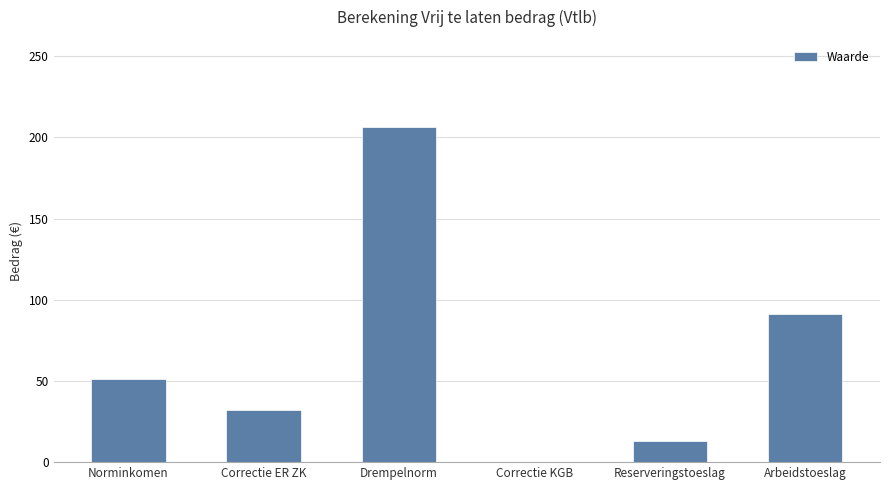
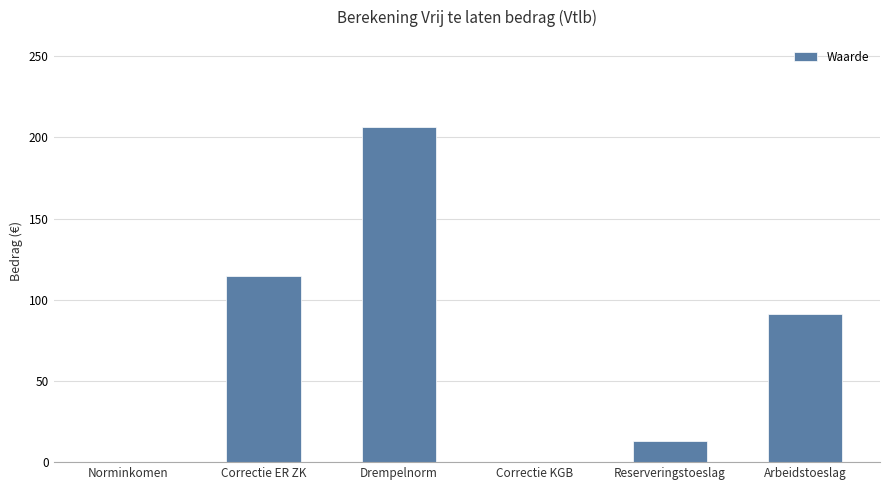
Norminkomen: 51 -> 0
Correctie ER ZK: 32 -> 115
